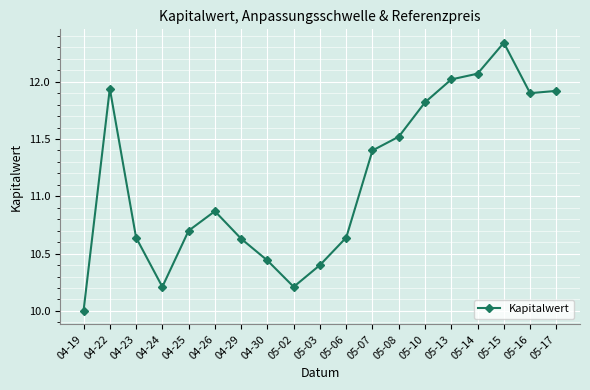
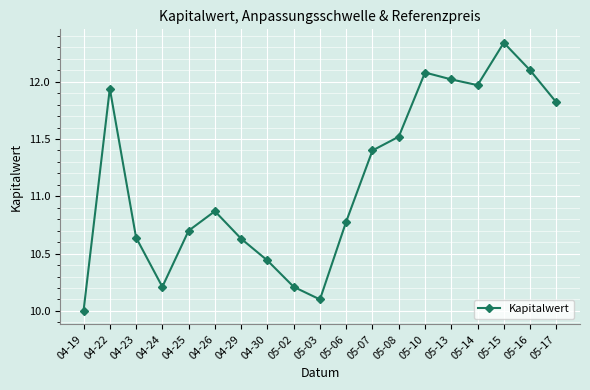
05-03: 10.4 -> 10.1
05-06: 10.64 -> 10.78
05-10: 11.82 -> 12.08
05-14: 12.07 -> 11.97
05-16: 11.9 -> 12.1
05-17: 11.92 -> 11.82
